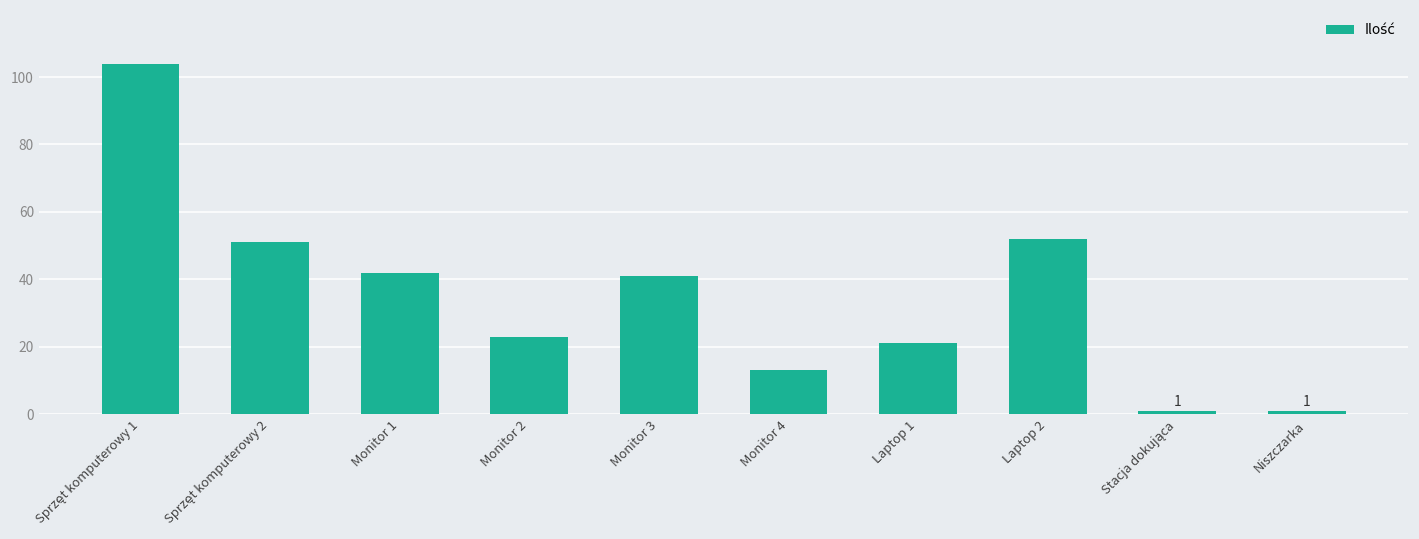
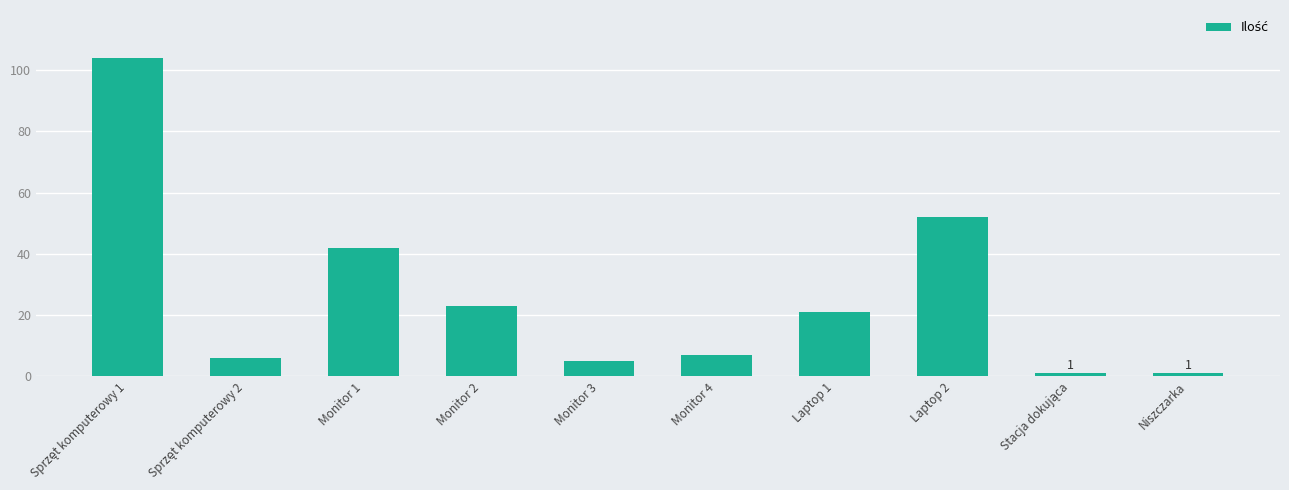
Sprzęt komputerowy 2: 51 -> 6
Monitor 3: 41 -> 5
Monitor 4: 13 -> 7
